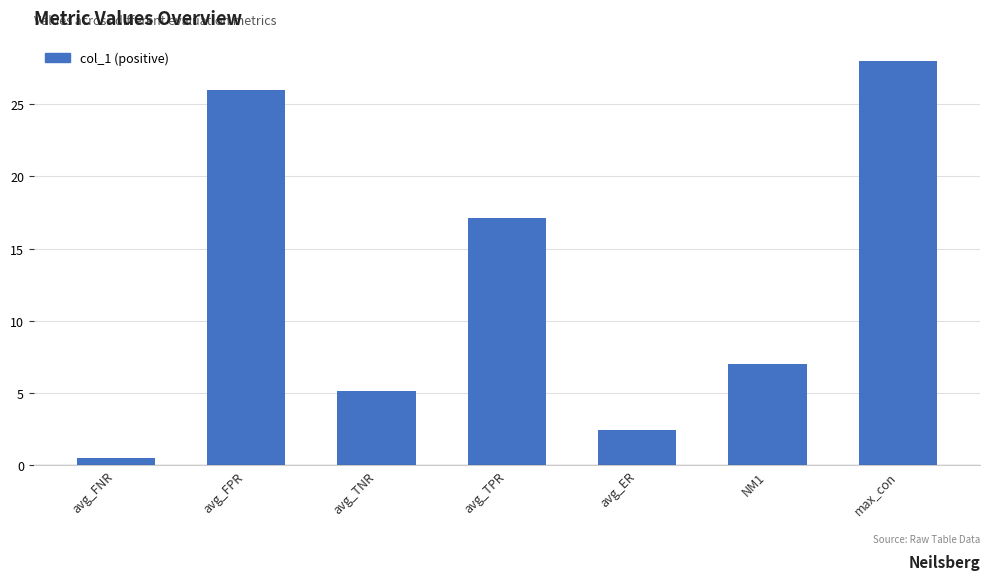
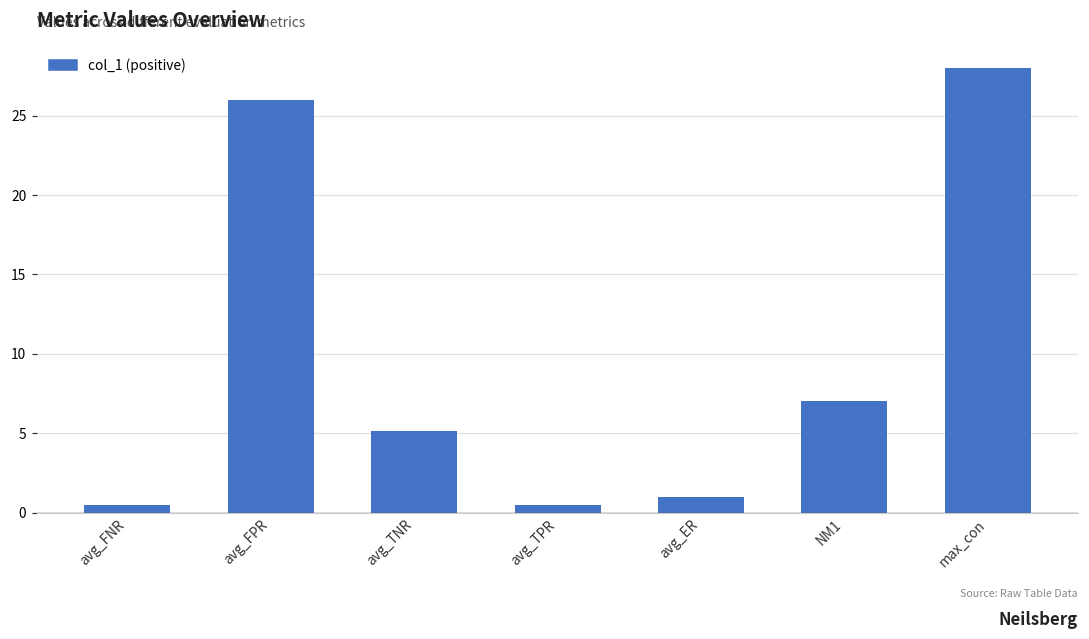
avg_TPR: 17.1 -> 0.5
avg_ER: 2.4 -> 1.0
